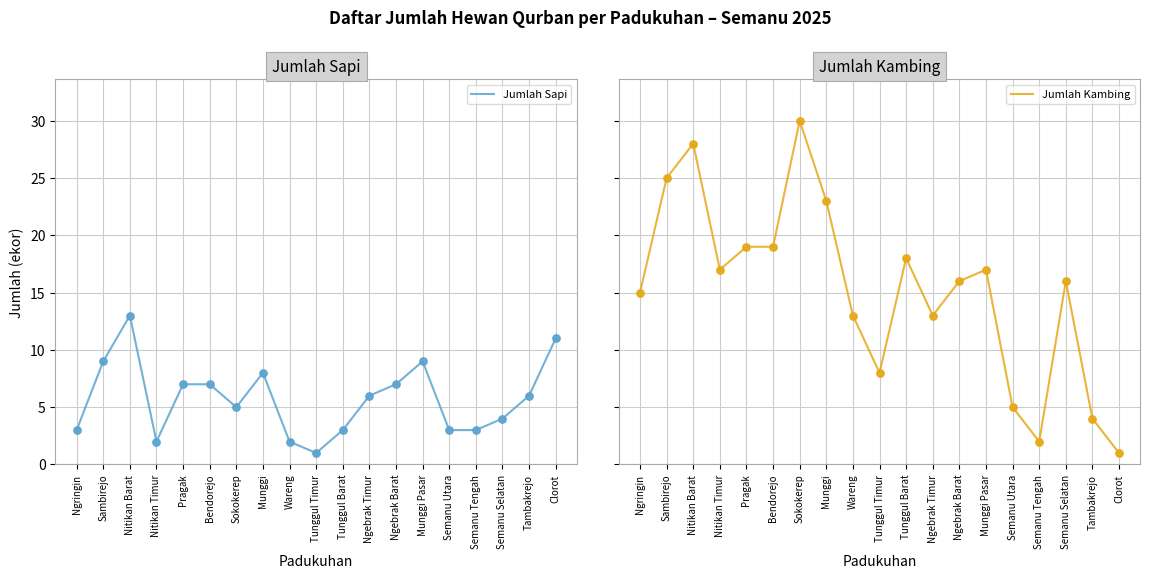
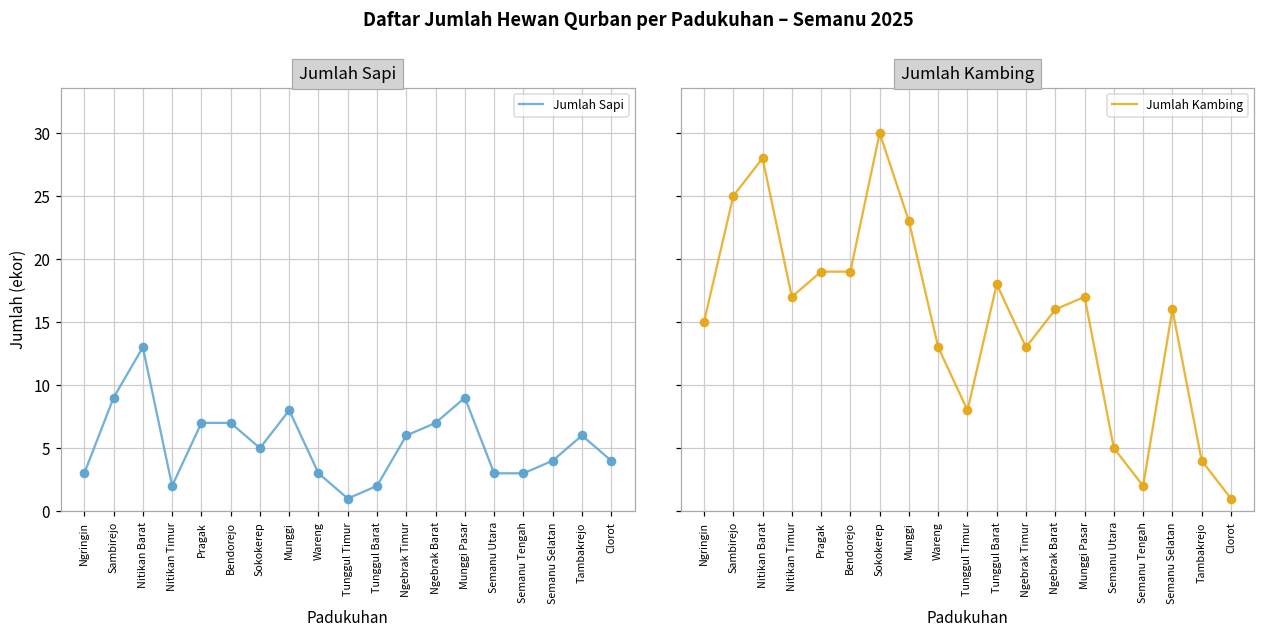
Jumlah Sapi, Wareng: 2 -> 3
Jumlah Sapi, Tunggul Barat: 3 -> 2
Jumlah Sapi, Clorot: 11 -> 4
